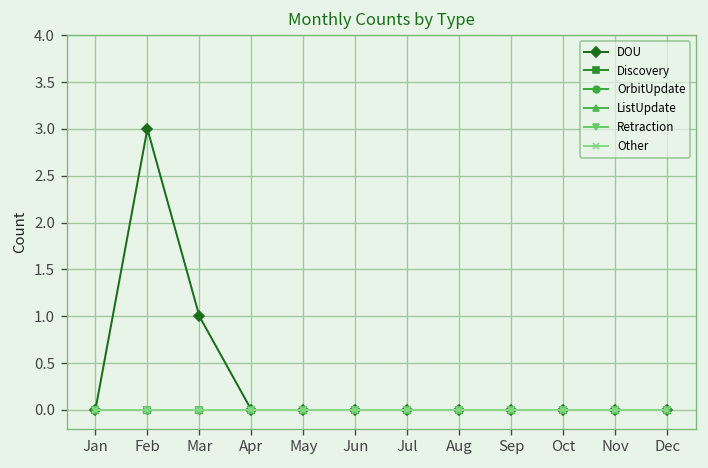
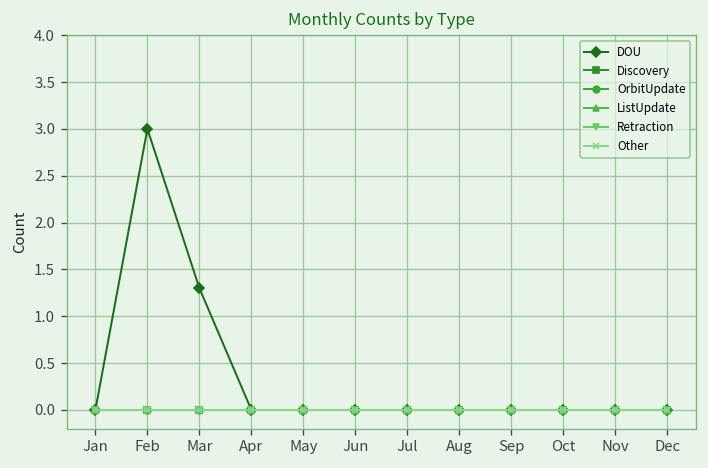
DOU, Mar: 1.0 -> 1.3
